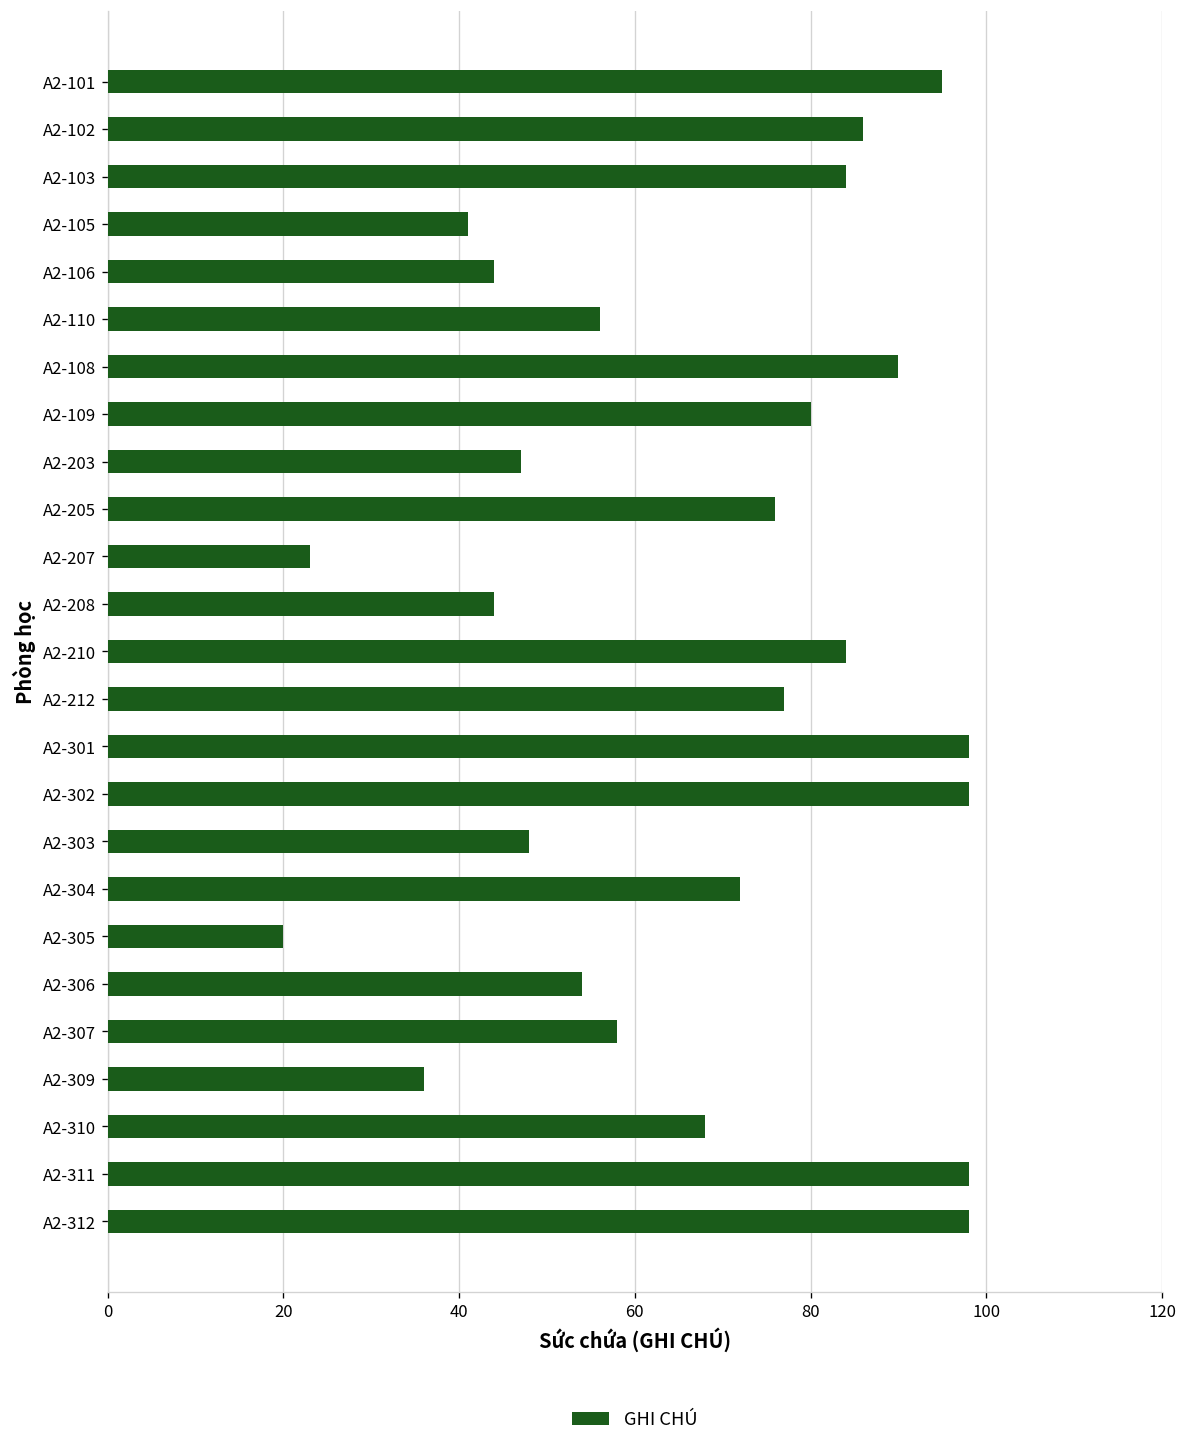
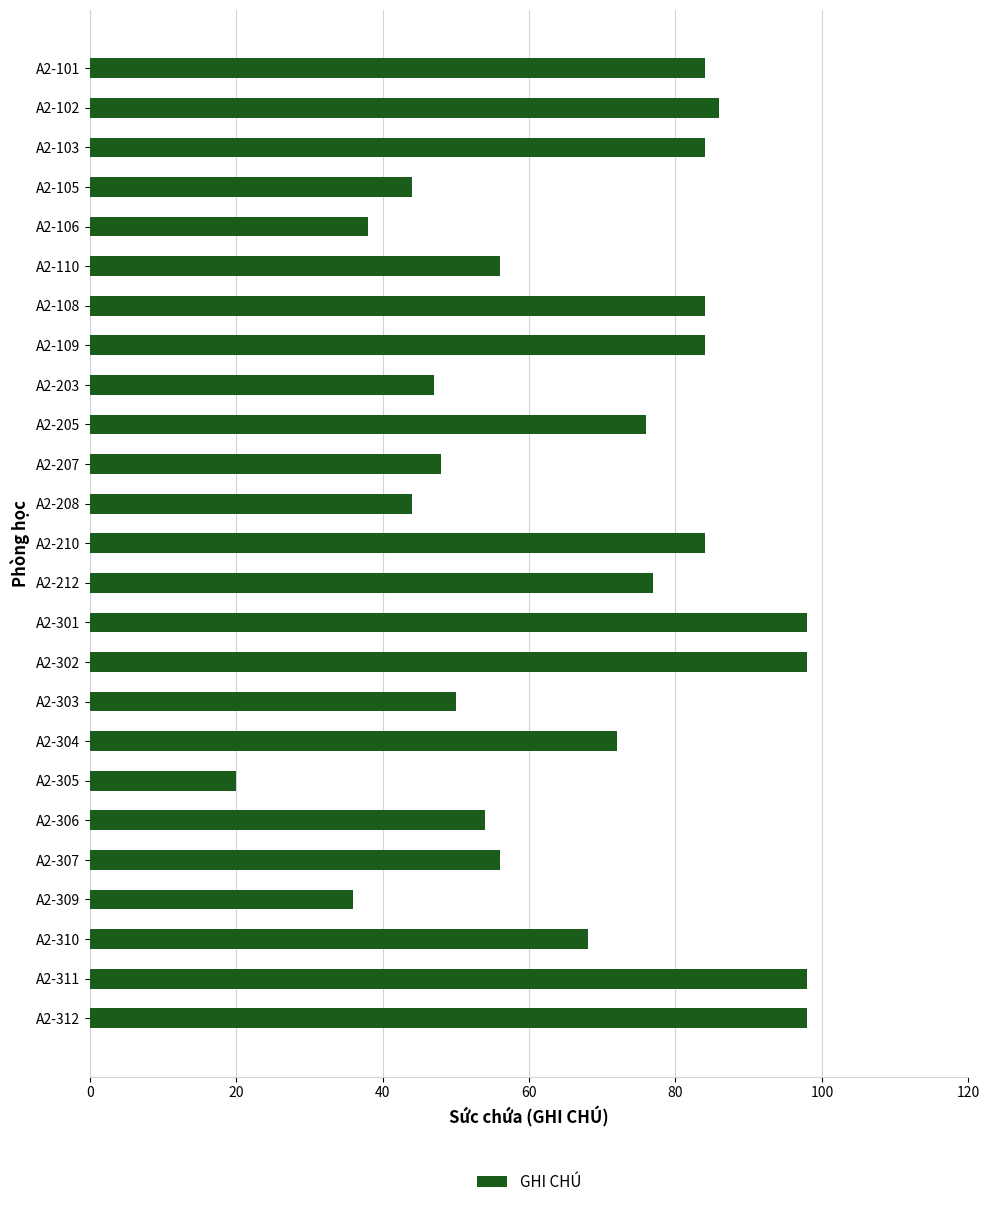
A2-101: 95 -> 84
A2-105: 41 -> 44
A2-106: 44 -> 38
A2-108: 90 -> 84
A2-109: 80 -> 84
A2-207: 23 -> 48
A2-303: 48 -> 50
A2-307: 58 -> 56
